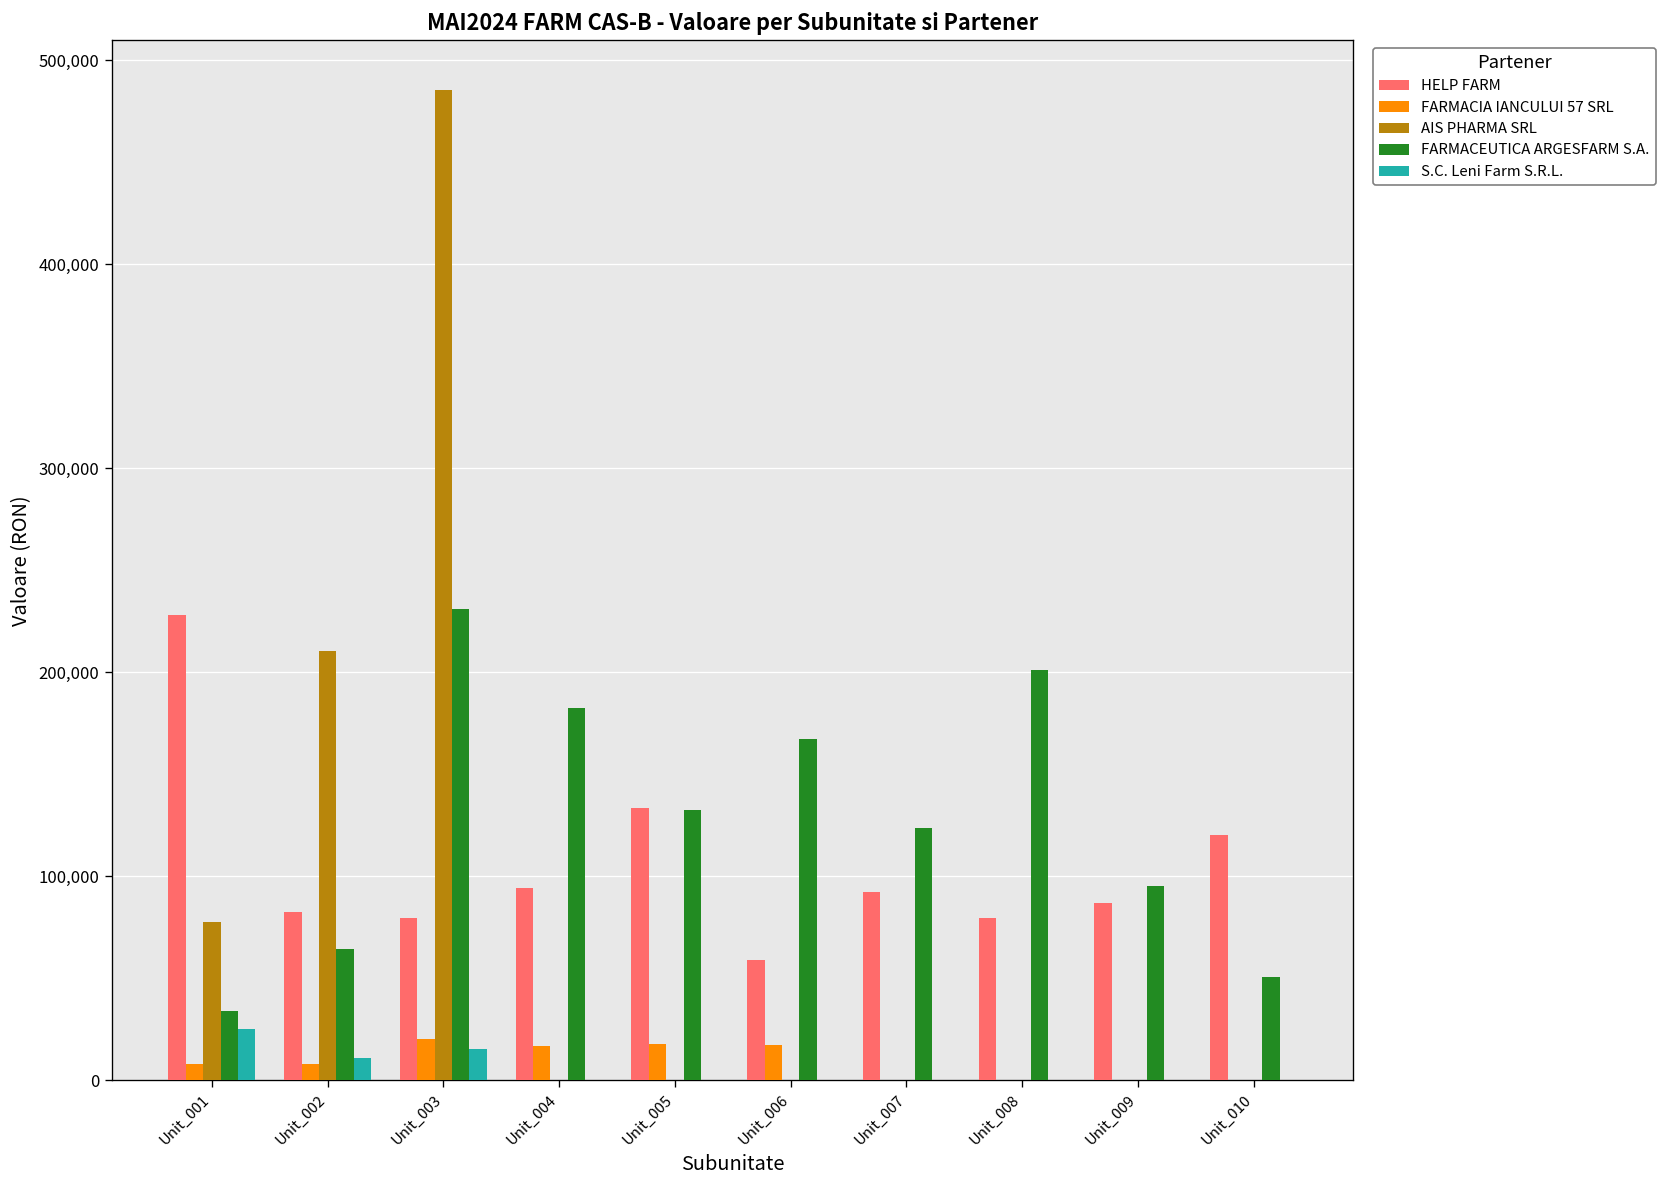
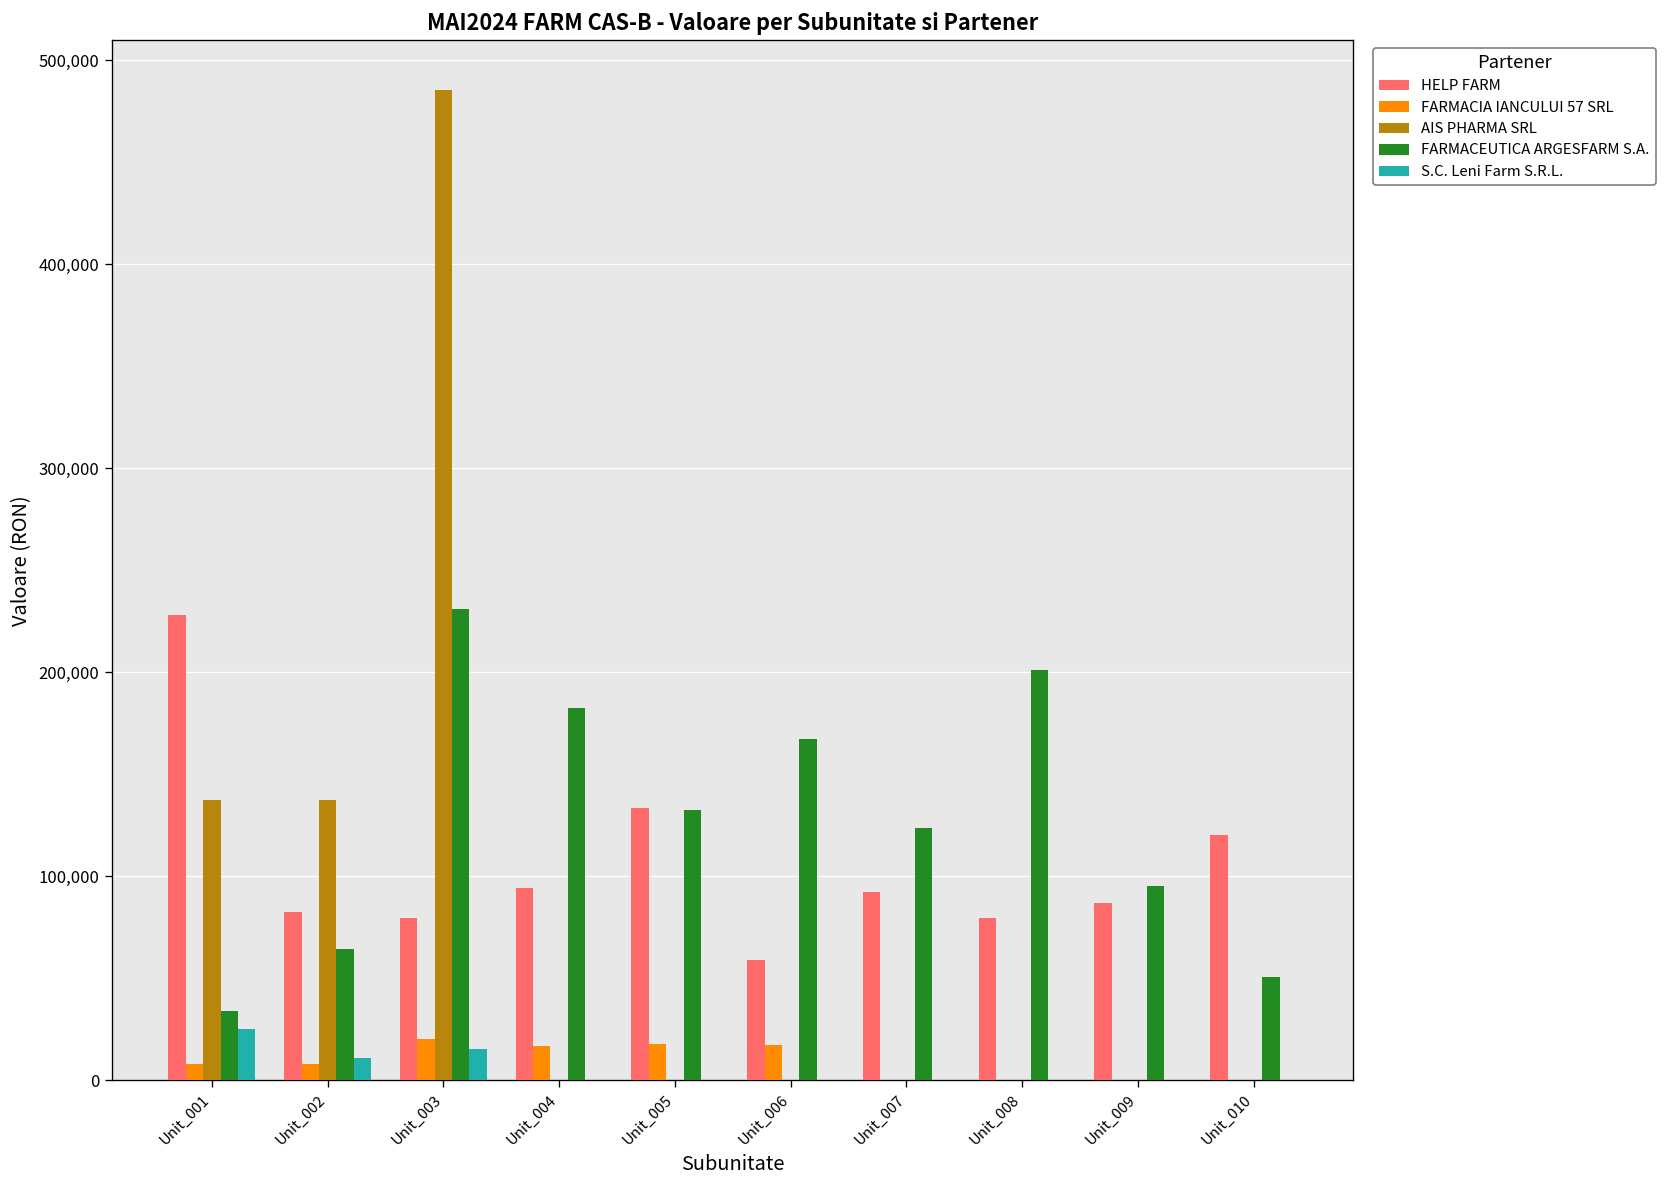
AIS PHARMA SRL, Unit_001: 78,000 -> 137,000
AIS PHARMA SRL, Unit_002: 210,000 -> 138,000
